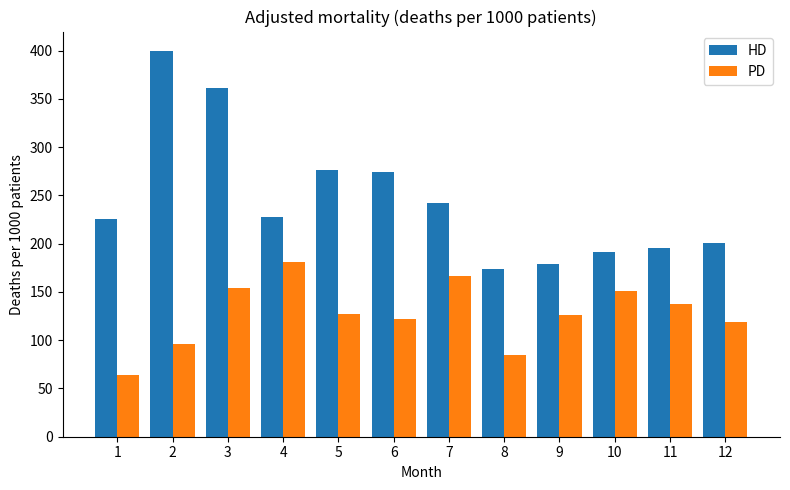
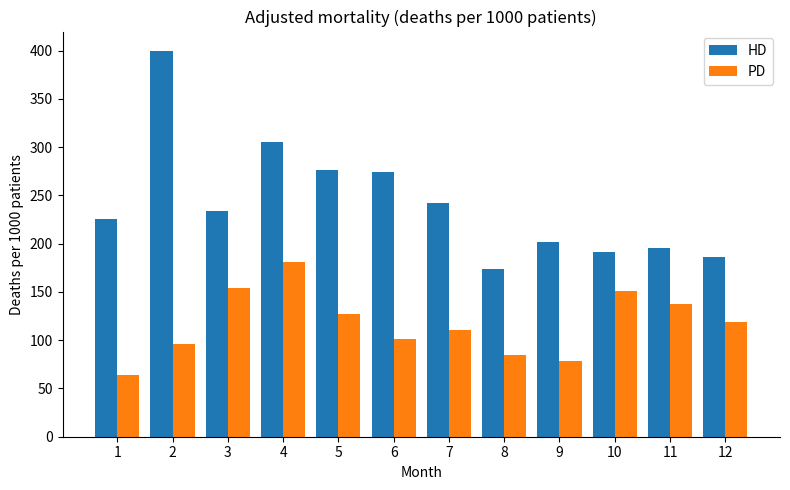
HD, 3: 360 -> 230
HD, 4: 230 -> 310
PD, 6: 120 -> 100
PD, 7: 170 -> 110
HD, 9: 180 -> 200
PD, 9: 130 -> 80
HD, 12: 200 -> 190
